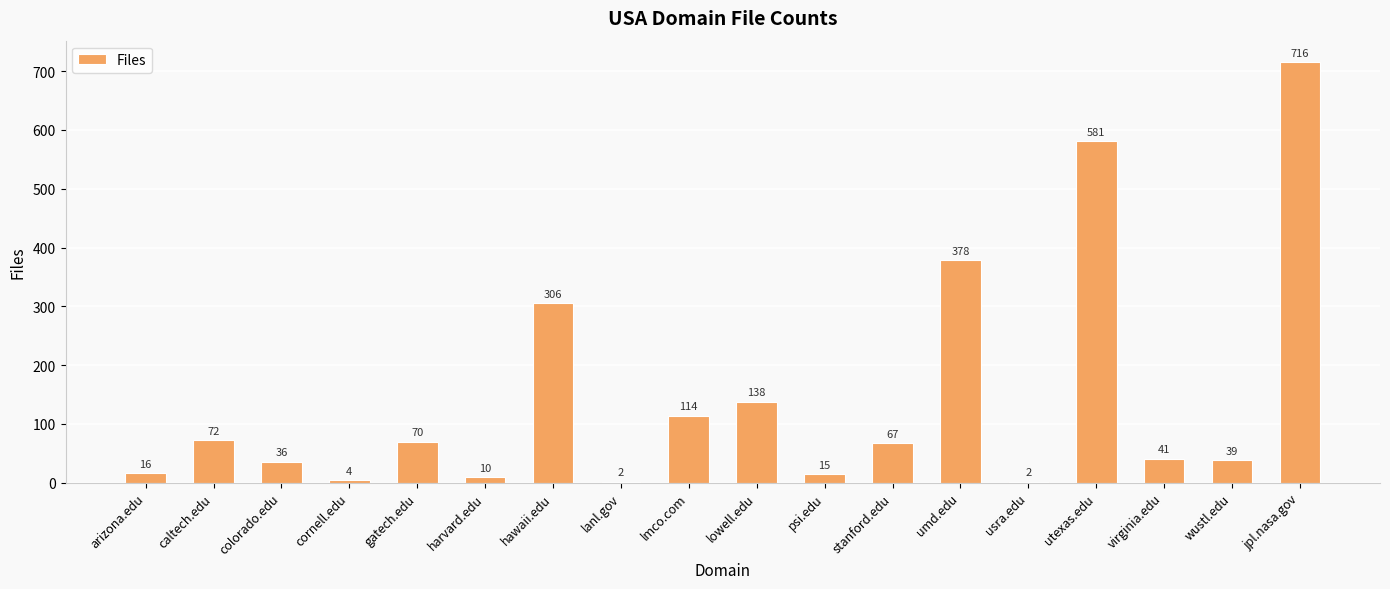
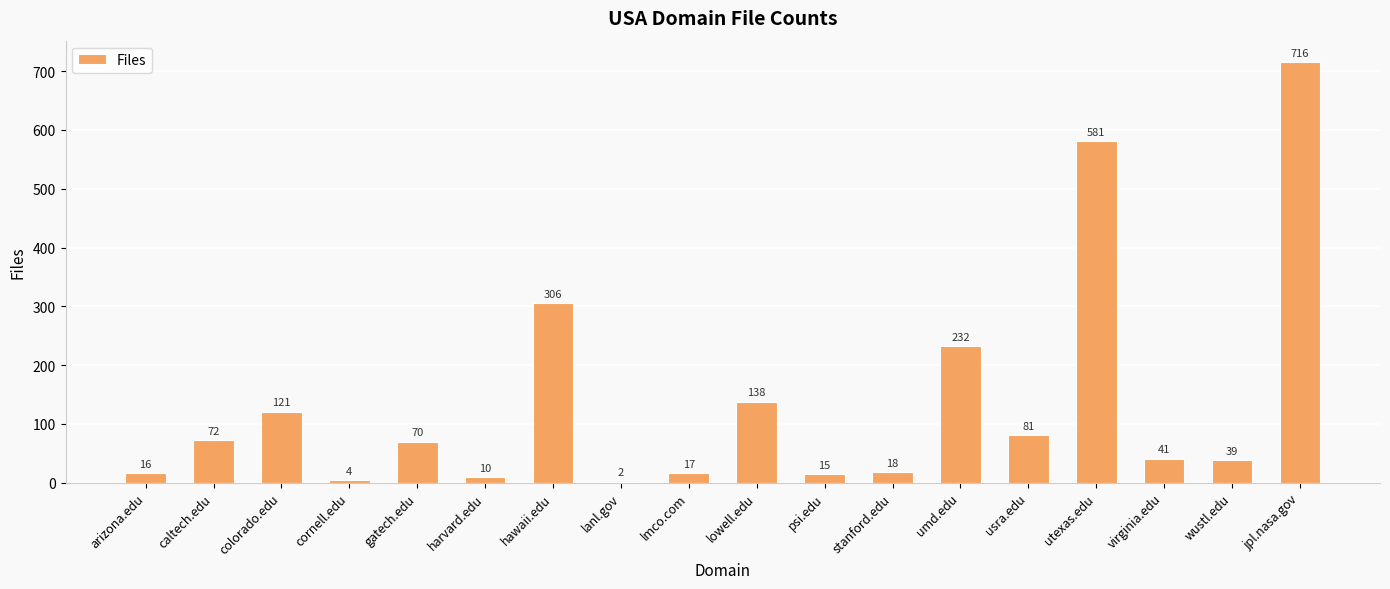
colorado.edu: 36 -> 121
lmco.com: 114 -> 17
stanford.edu: 67 -> 18
umd.edu: 378 -> 232
usra.edu: 2 -> 81
